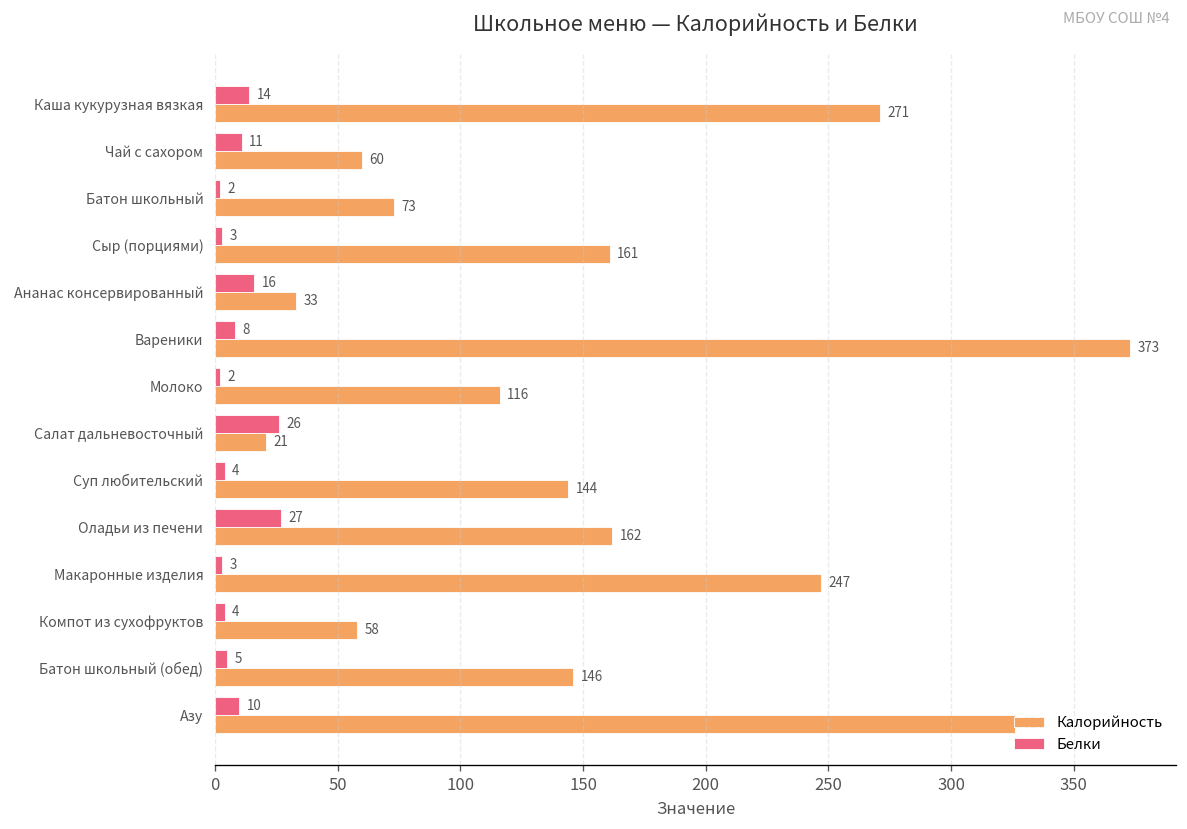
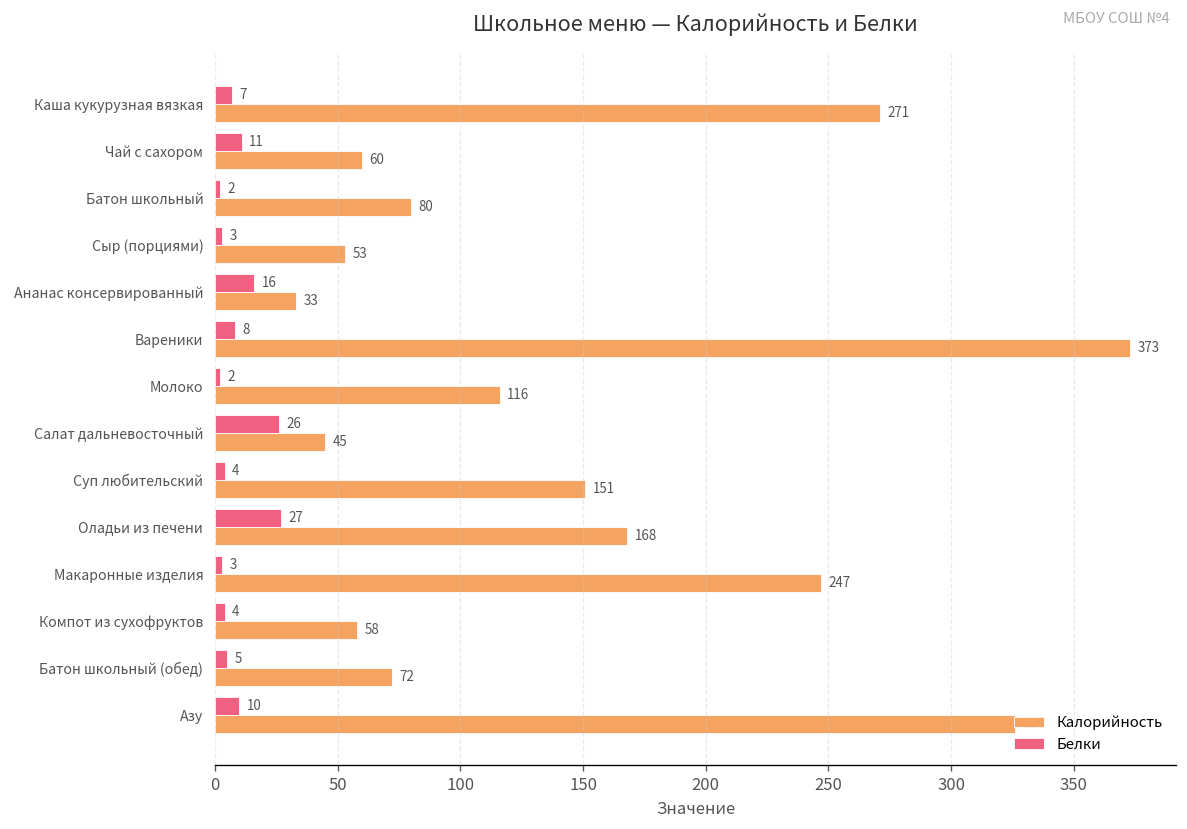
Белки, Каша кукурузная вязкая: 14 -> 7
Калорийность, Батон школьный: 73 -> 80
Калорийность, Сыр (порциями): 161 -> 53
Калорийность, Салат дальневосточный: 21 -> 45
Калорийность, Суп любительский: 144 -> 151
Калорийность, Оладьи из печени: 162 -> 168
Калорийность, Батон школьный (обед): 146 -> 72
